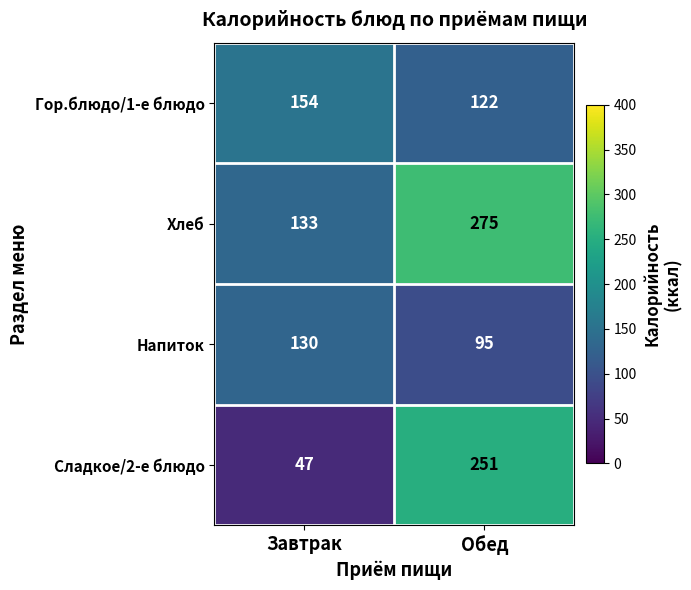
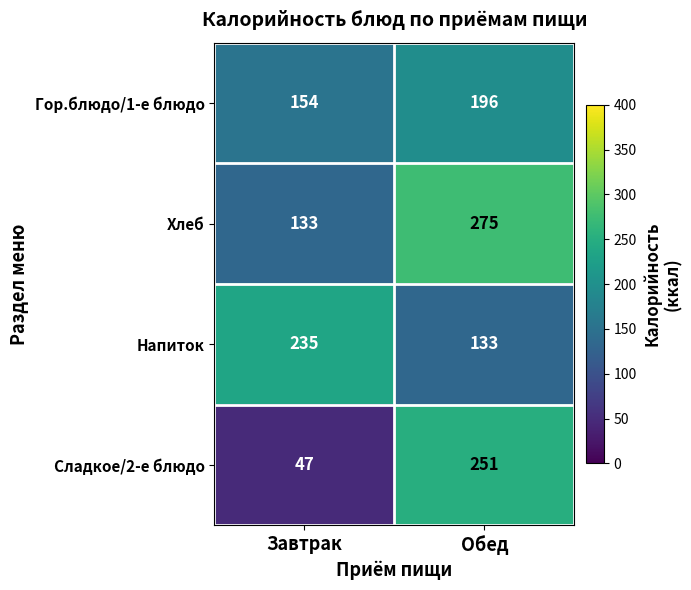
Гор.блюдо/1-е блюдо, Обед: 122 -> 196
Напиток, Завтрак: 130 -> 235
Напиток, Обед: 95 -> 133
